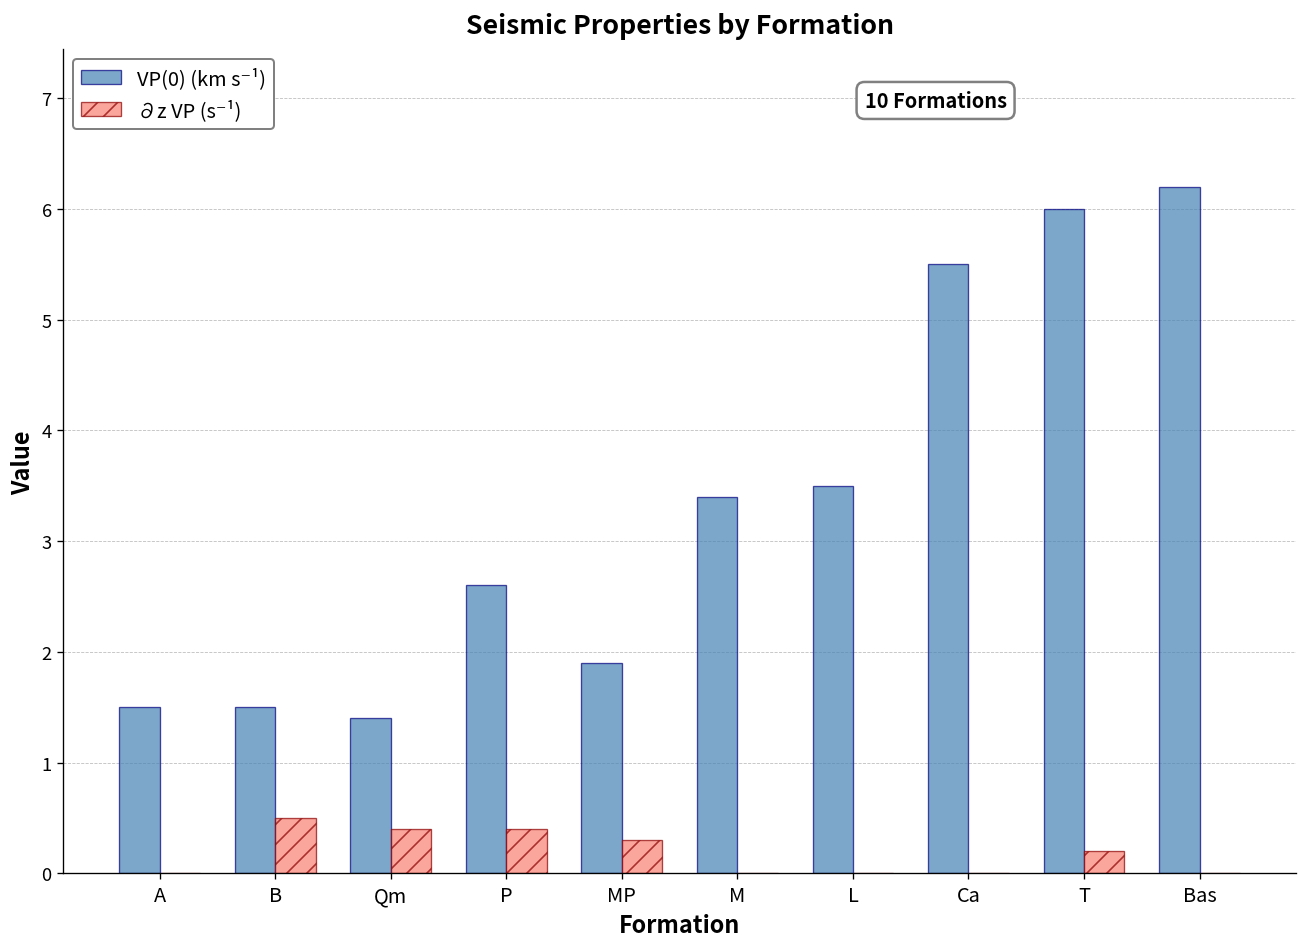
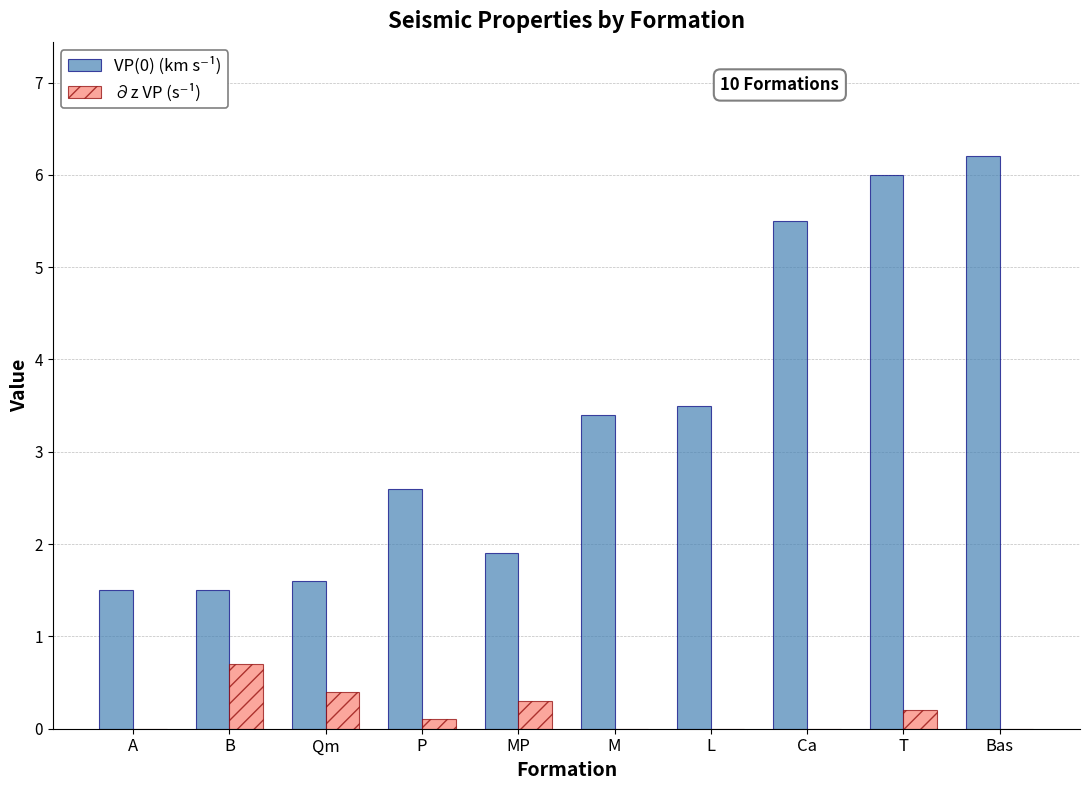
∂z VP (s⁻¹), B: 0.5 -> 0.7
VP(0) (km s⁻¹), Qm: 1.4 -> 1.6
∂z VP (s⁻¹), P: 0.4 -> 0.1
